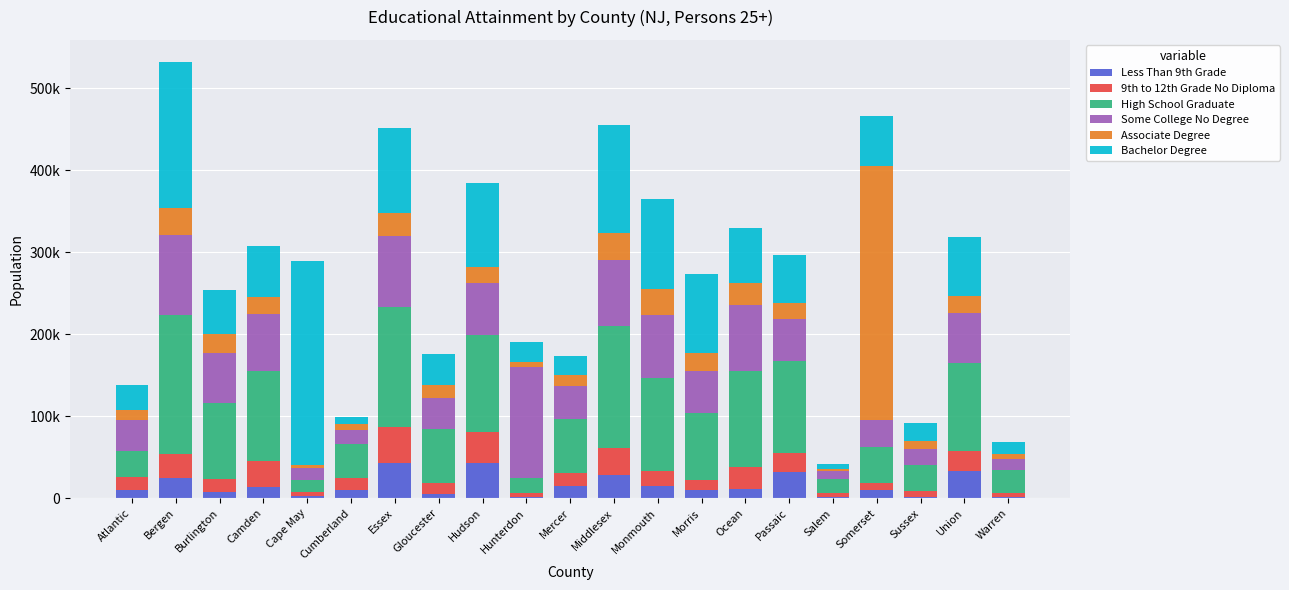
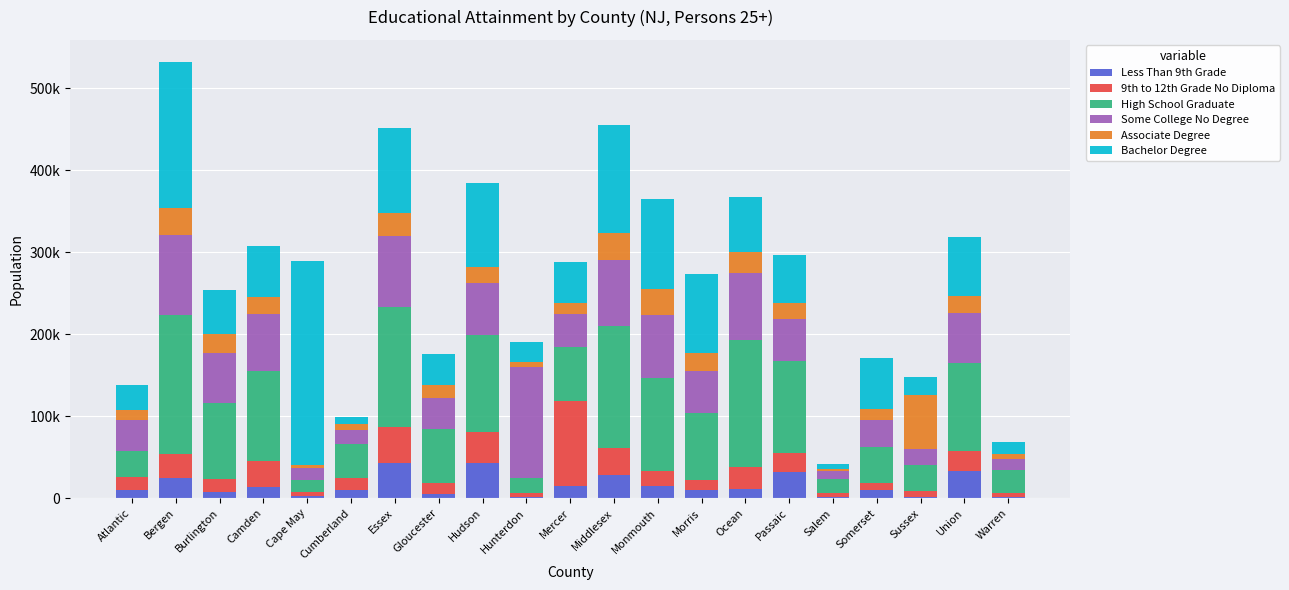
9th to 12th Grade No Diploma, Mercer: 20000 -> 100000
Bachelor Degree, Mercer: 20000 -> 50000
High School Graduate, Ocean: 120000 -> 160000
Associate Degree, Somerset: 310000 -> 10000
Associate Degree, Sussex: 10000 -> 70000
